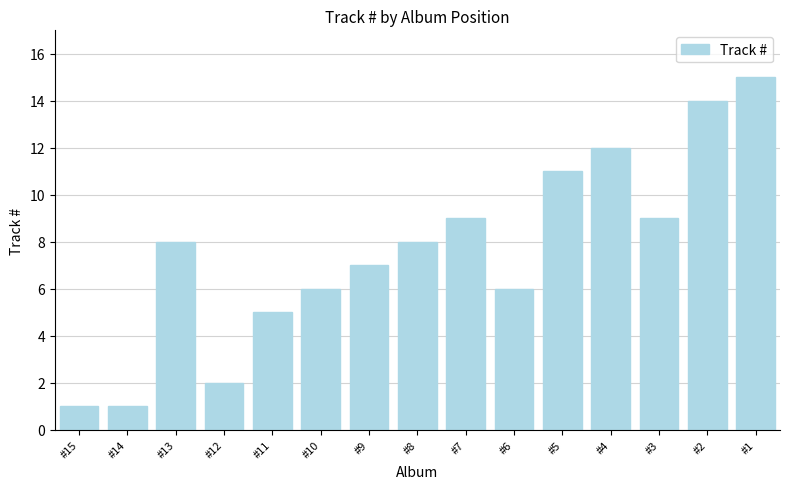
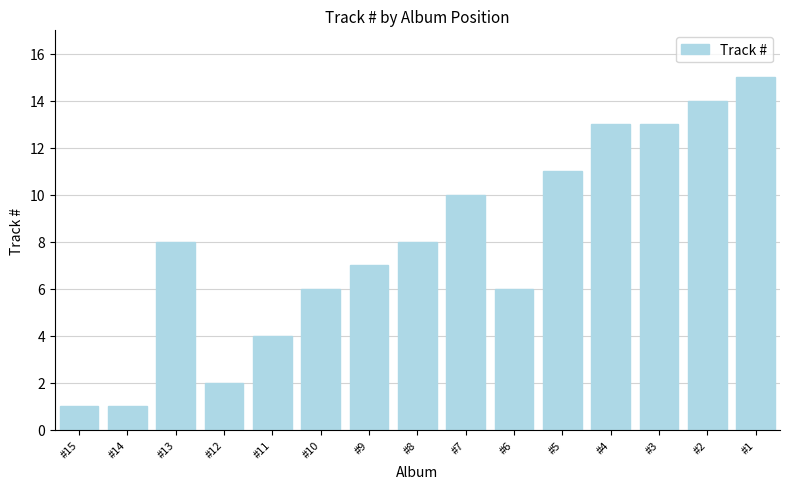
#11: 5 -> 4
#7: 9 -> 10
#4: 12 -> 13
#3: 9 -> 13
